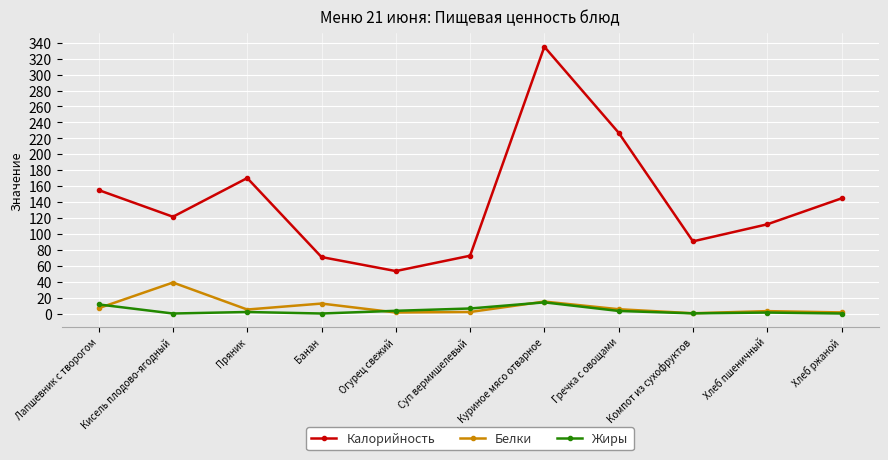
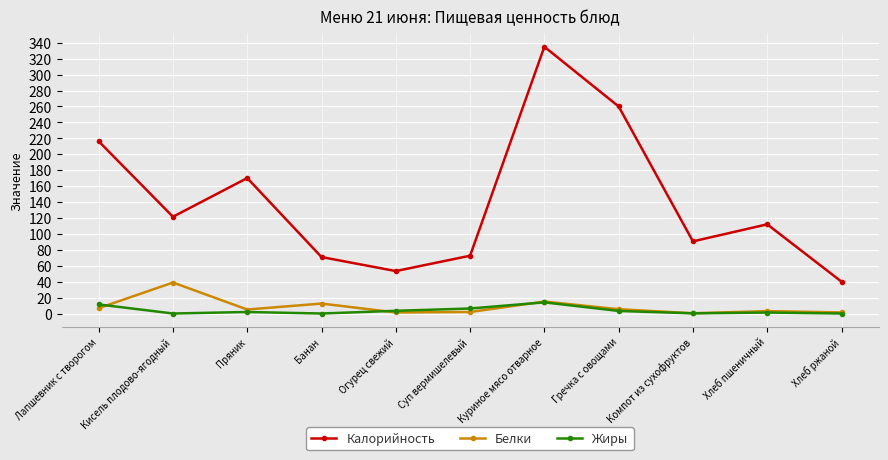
Калорийность, Лапшевник с творогом: 160 -> 220
Калорийность, Гречка с овощами: 230 -> 260
Калорийность, Хлеб ржаной: 140 -> 40
